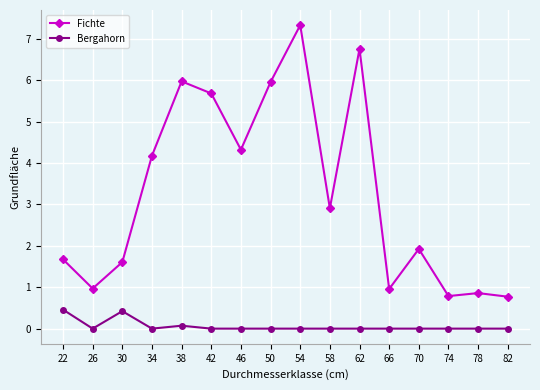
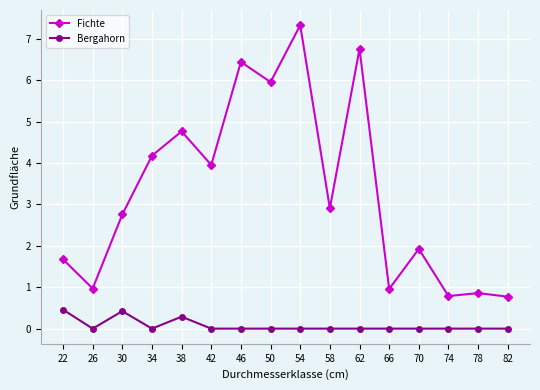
Fichte, 30: 1.6 -> 2.8
Fichte, 38: 6.0 -> 4.8
Bergahorn, 38: 0.1 -> 0.3
Fichte, 42: 5.7 -> 4.0
Fichte, 46: 4.3 -> 6.4
